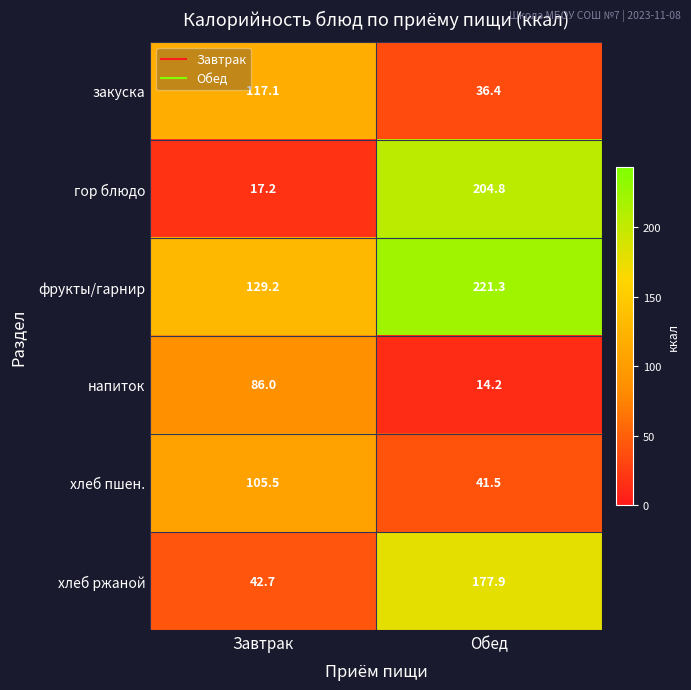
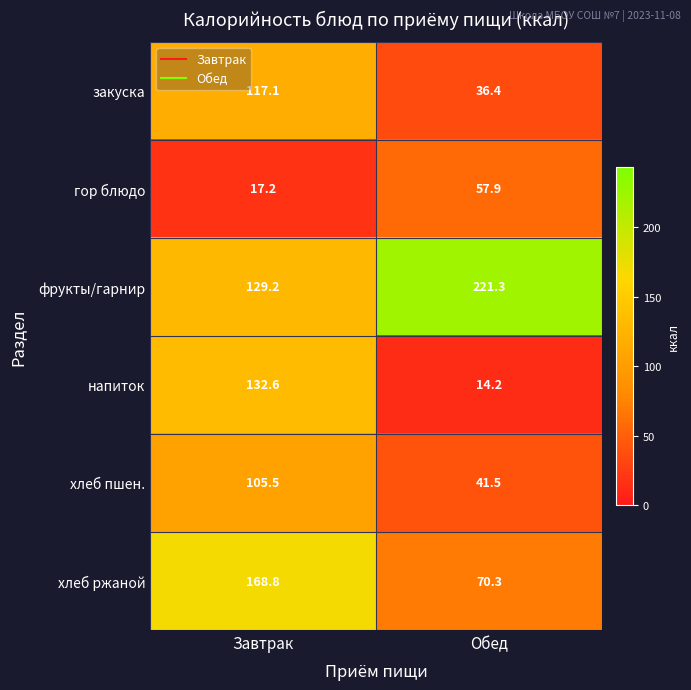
гор блюдо, Обед: 204.8 -> 57.9
напиток, Завтрак: 86.0 -> 132.6
хлеб ржаной, Завтрак: 42.7 -> 168.8
хлеб ржаной, Обед: 177.9 -> 70.3
